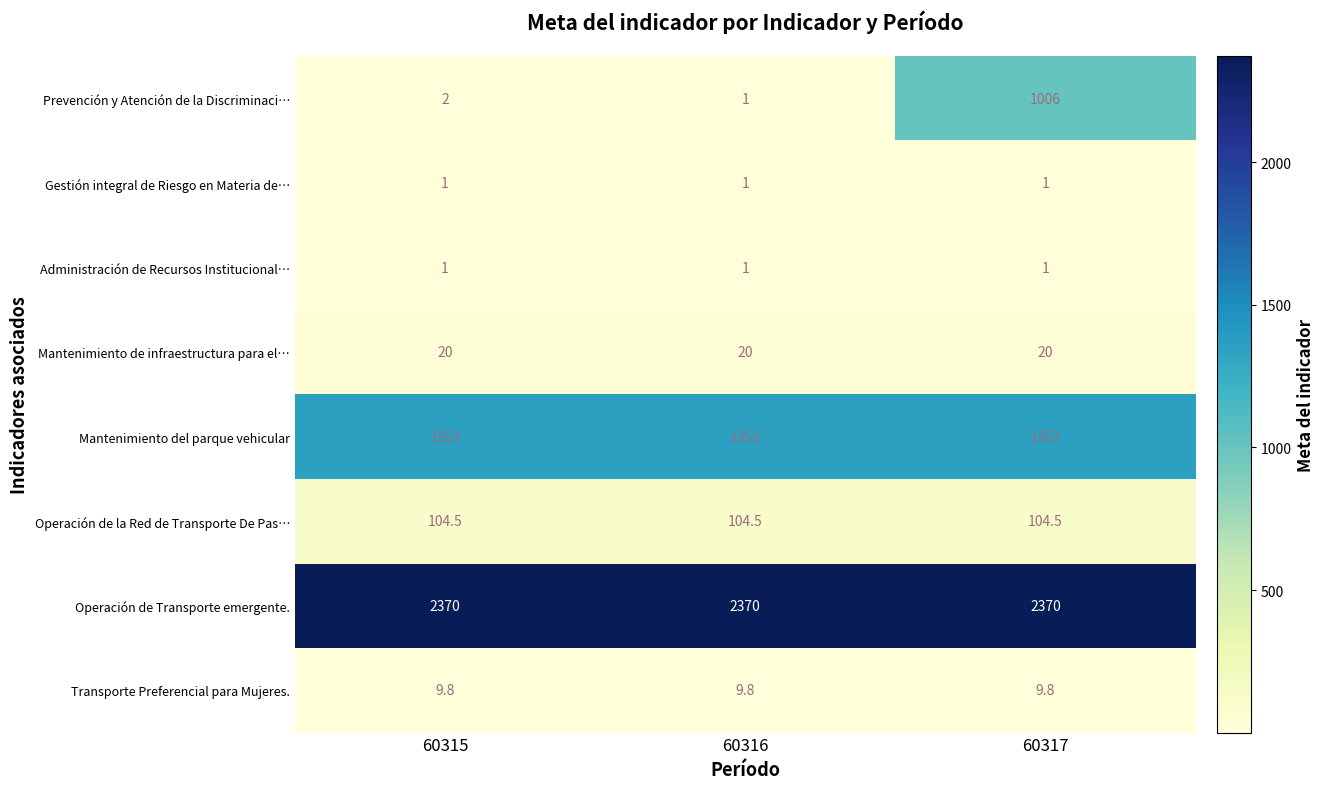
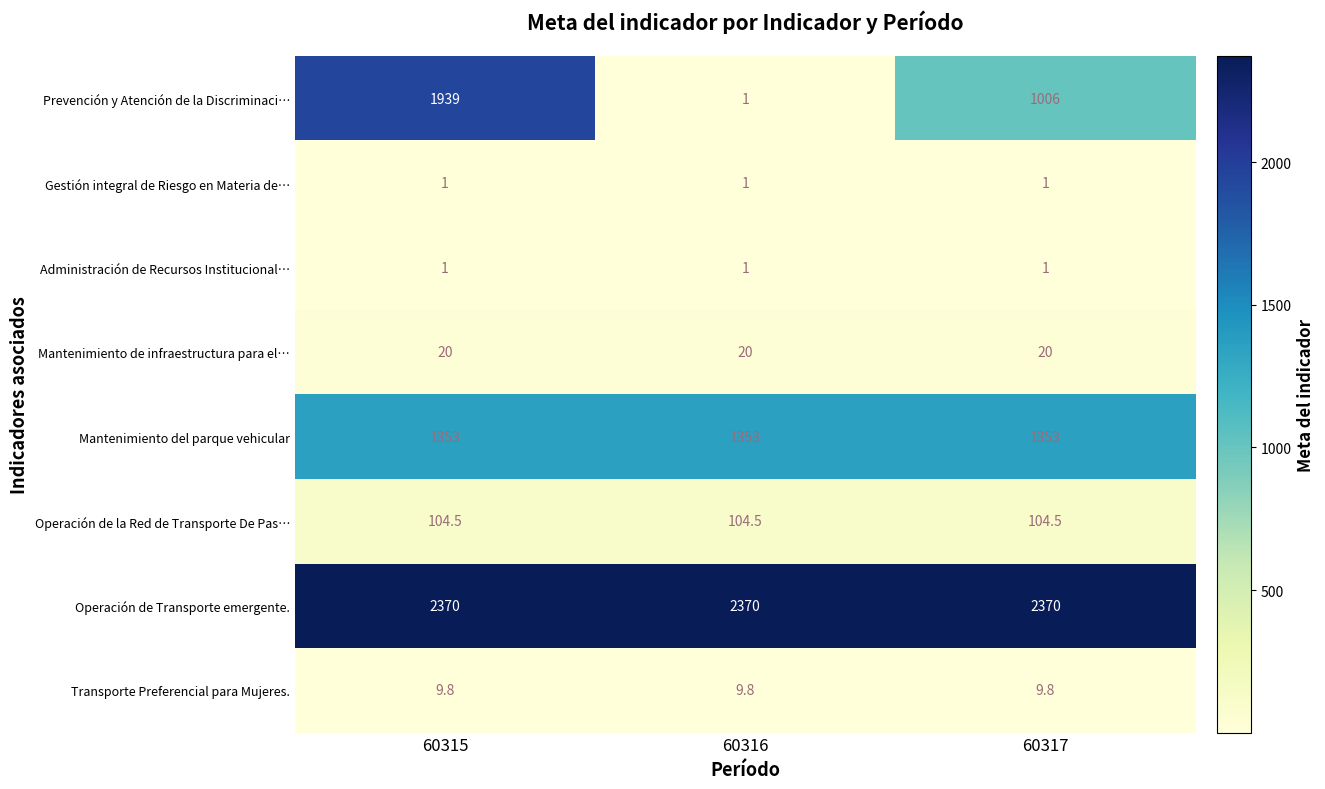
Prevención y Atención de la Discriminaci…, 60315: 2 -> 1939
